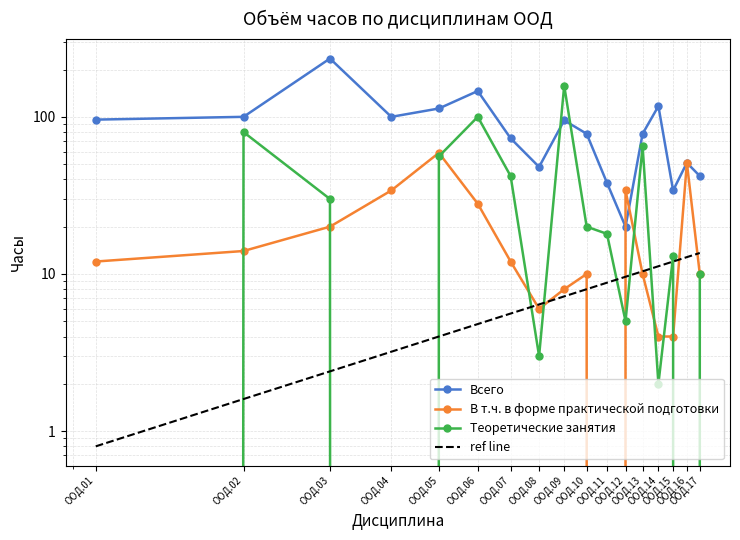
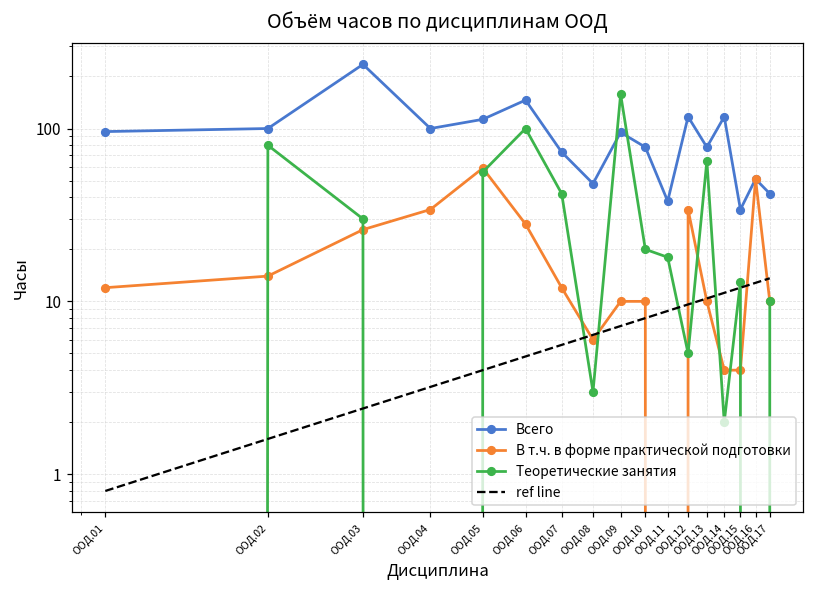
В т.ч. в форме практической подготовки, ООД.03: 20 -> 26
В т.ч. в форме практической подготовки, ООД.09: 8 -> 10
Всего, ООД.12: 20 -> 120
